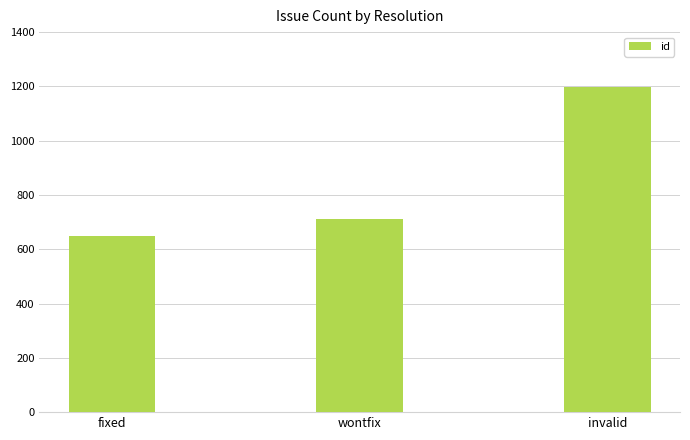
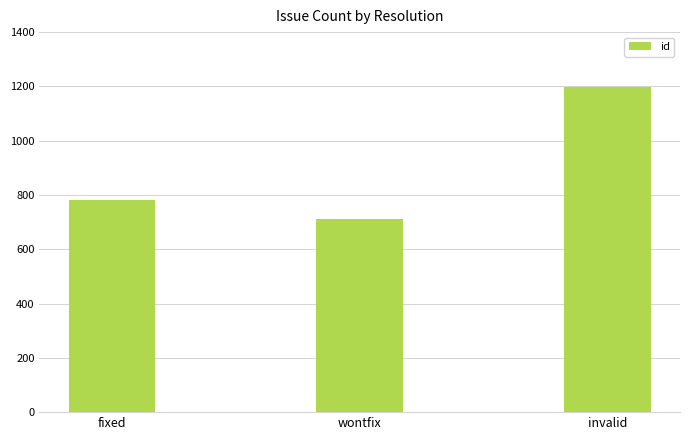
fixed: 650 -> 780
